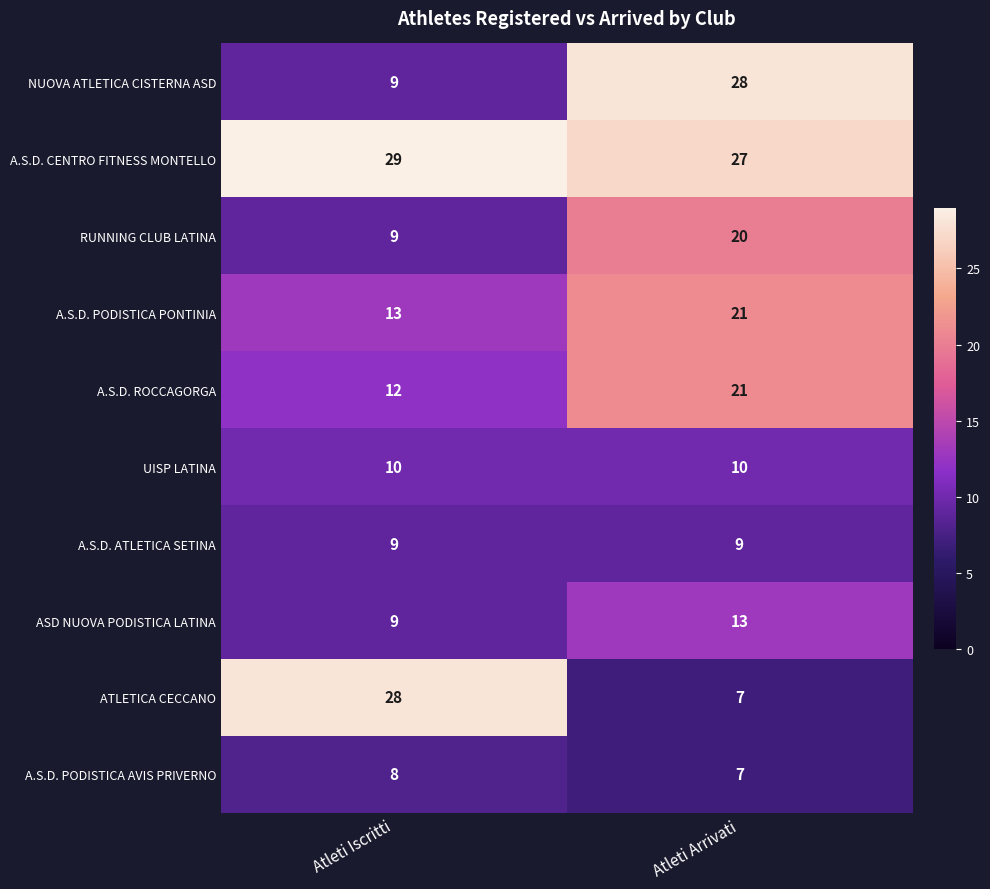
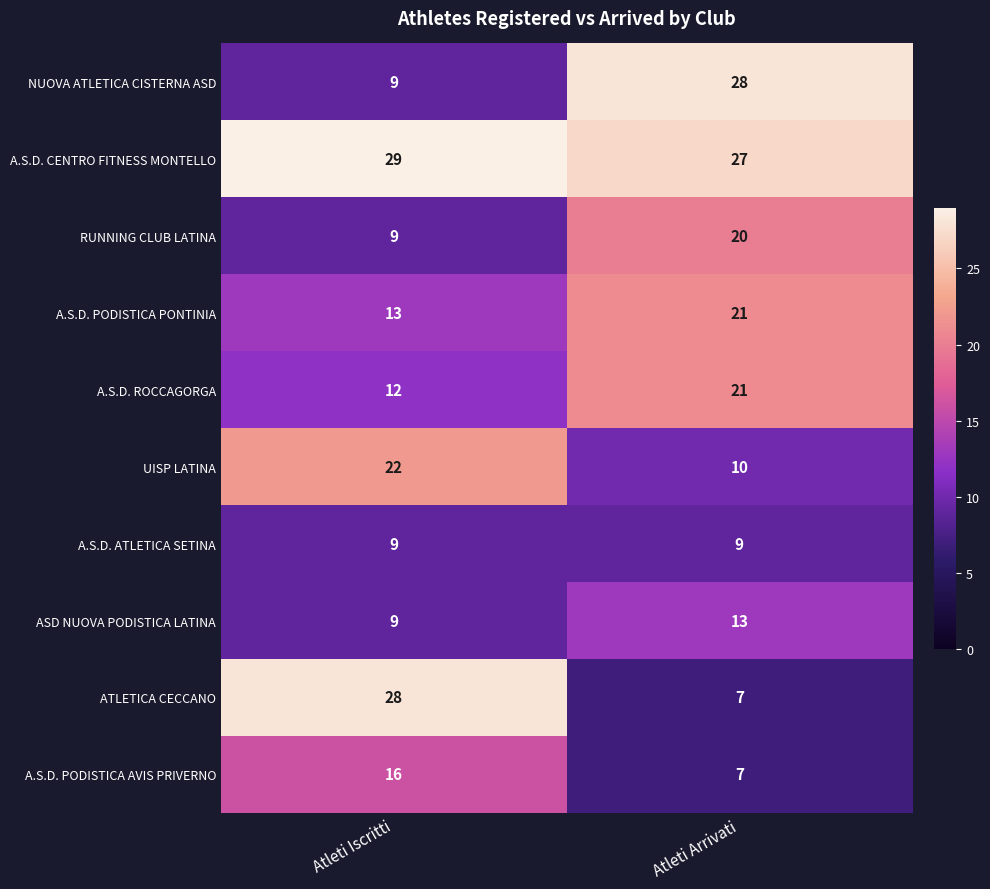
UISP LATINA, Atleti Iscritti: 10 -> 22
A.S.D. PODISTICA AVIS PRIVERNO, Atleti Iscritti: 8 -> 16
